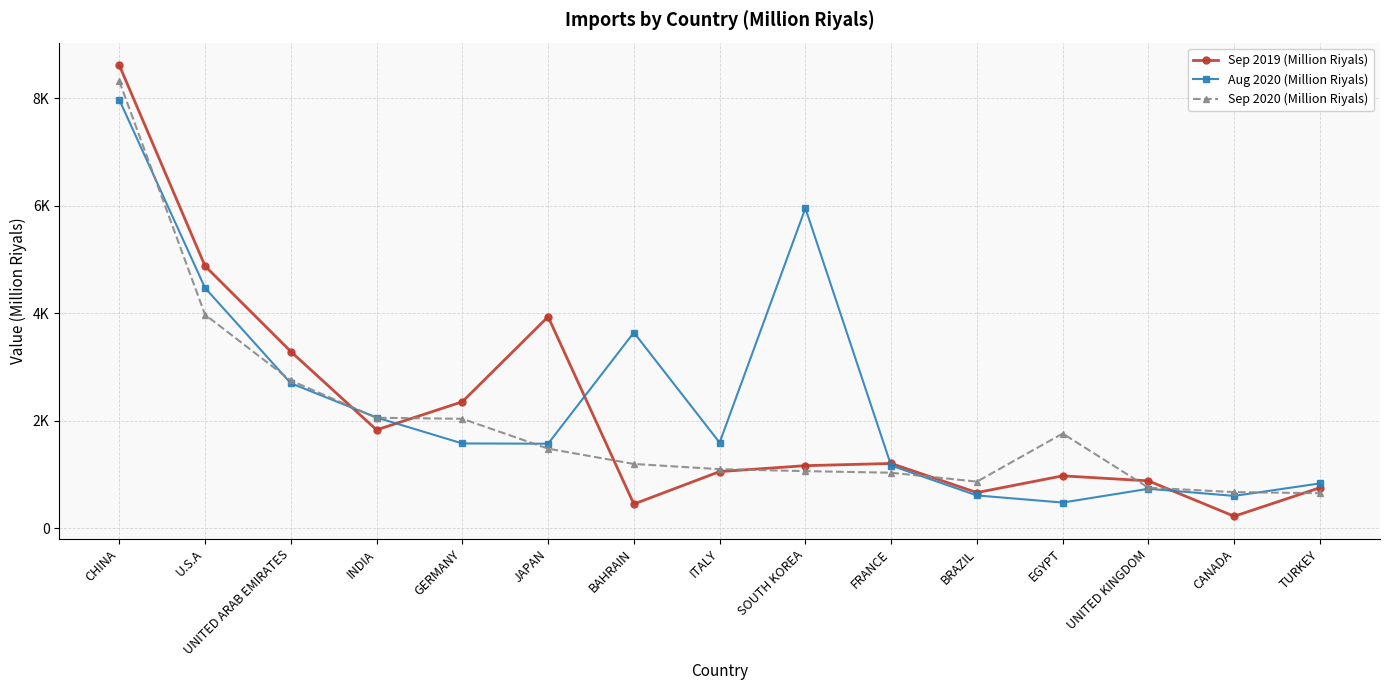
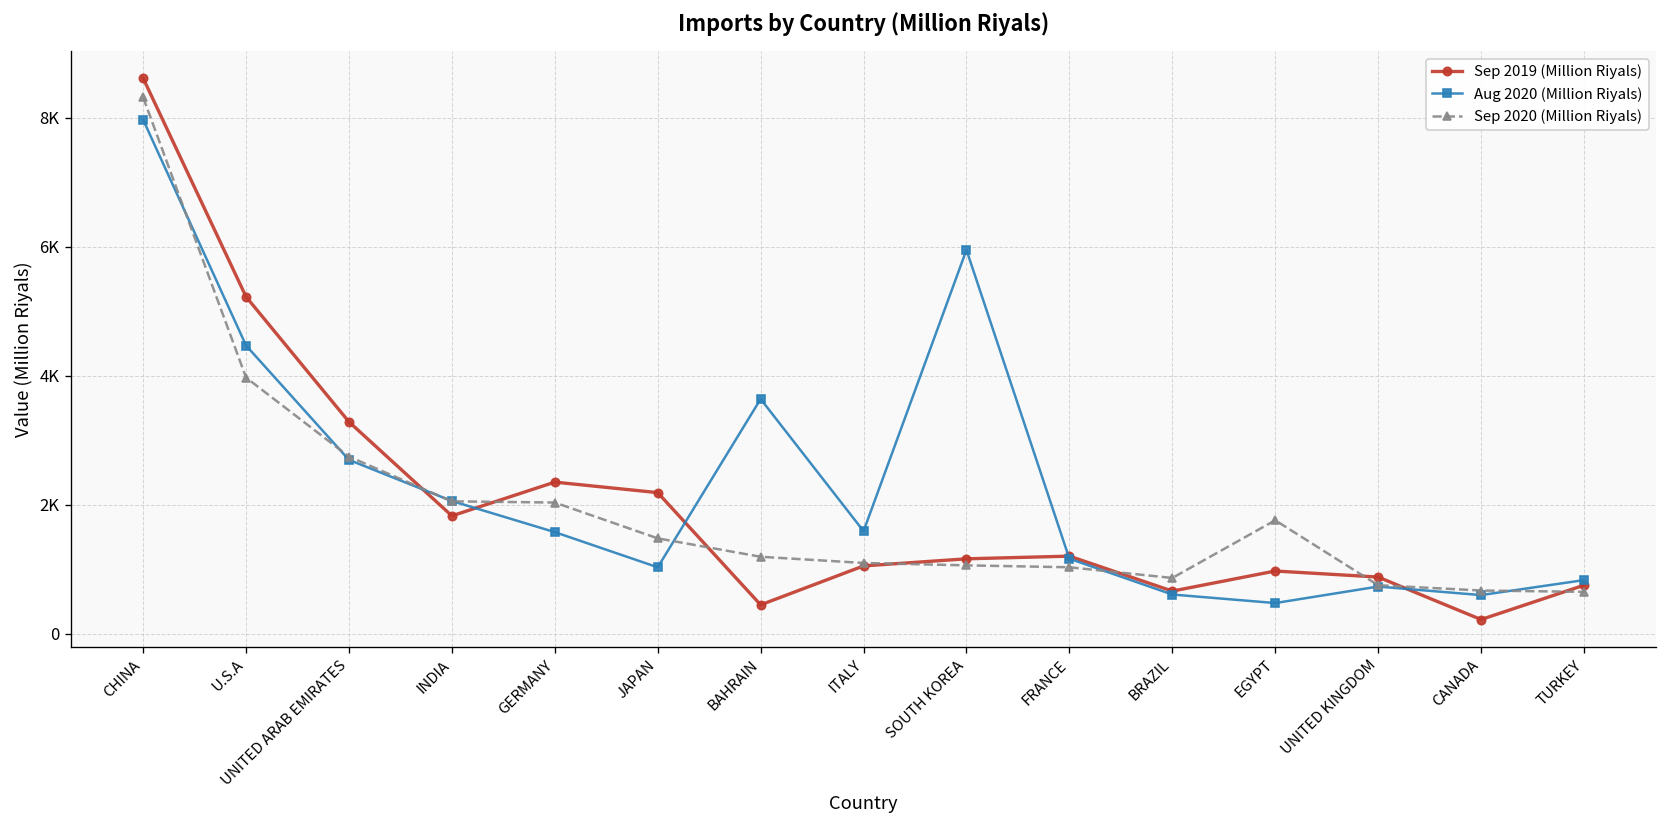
Sep 2019 (Million Riyals), U.S.A: 4900 -> 5200
Sep 2019 (Million Riyals), JAPAN: 3900 -> 2200
Aug 2020 (Million Riyals), JAPAN: 1600 -> 1000
